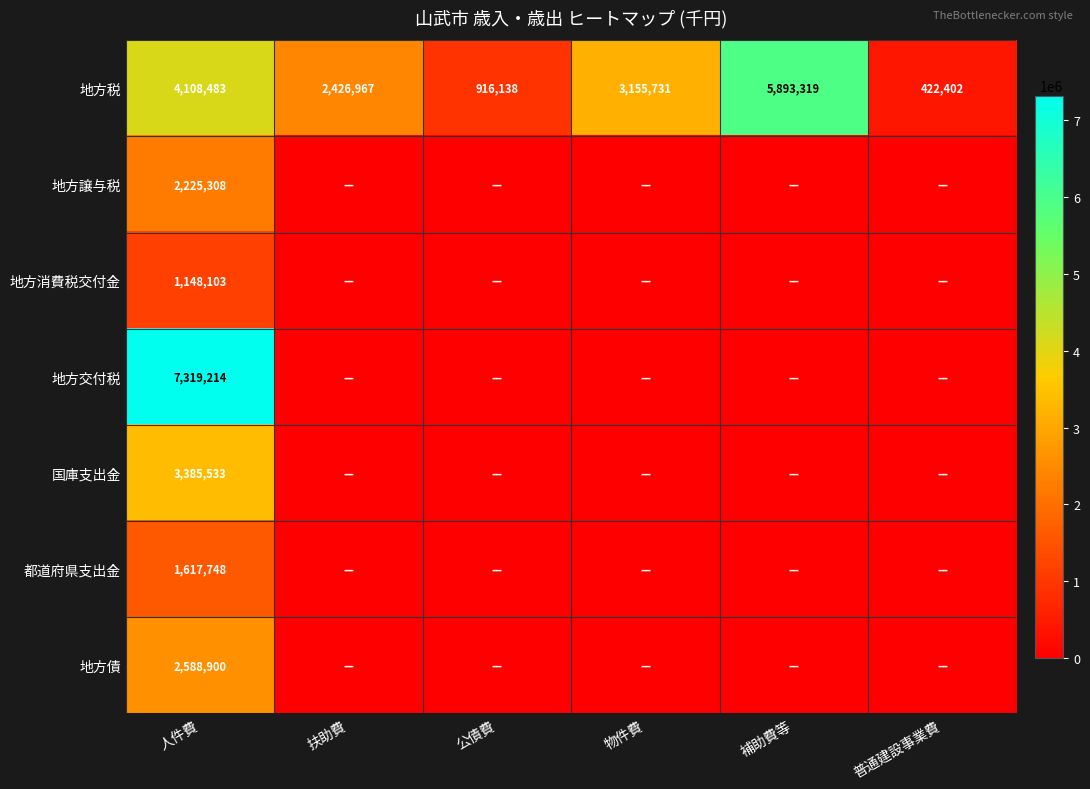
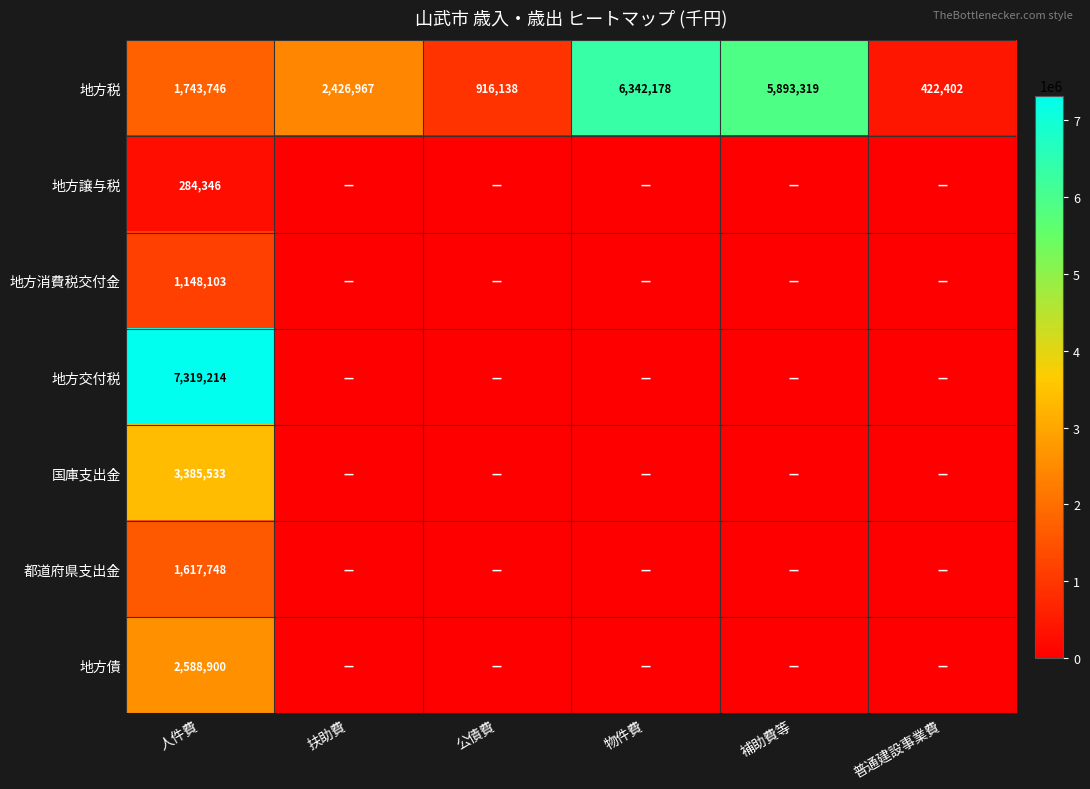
地方税, 人件費: 4,108,483 -> 1,743,746
地方税, 物件費: 3,155,731 -> 6,342,178
地方譲与税, 人件費: 2,225,308 -> 284,346
